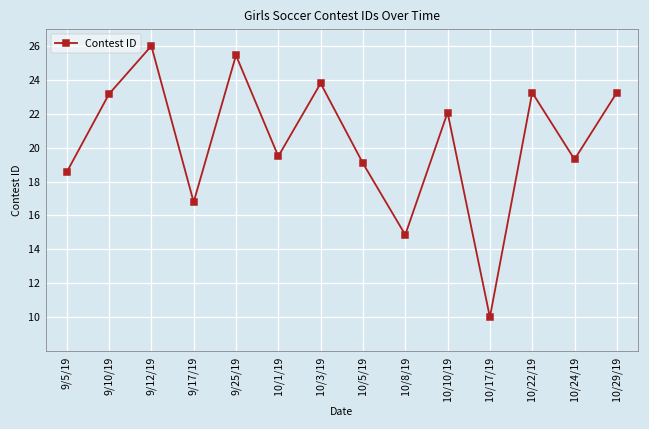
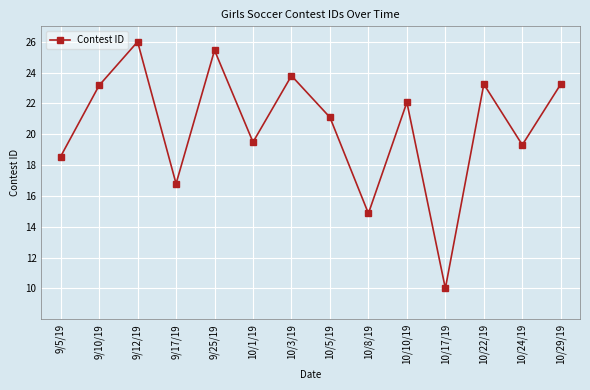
10/5/19: 19.1 -> 21.1
